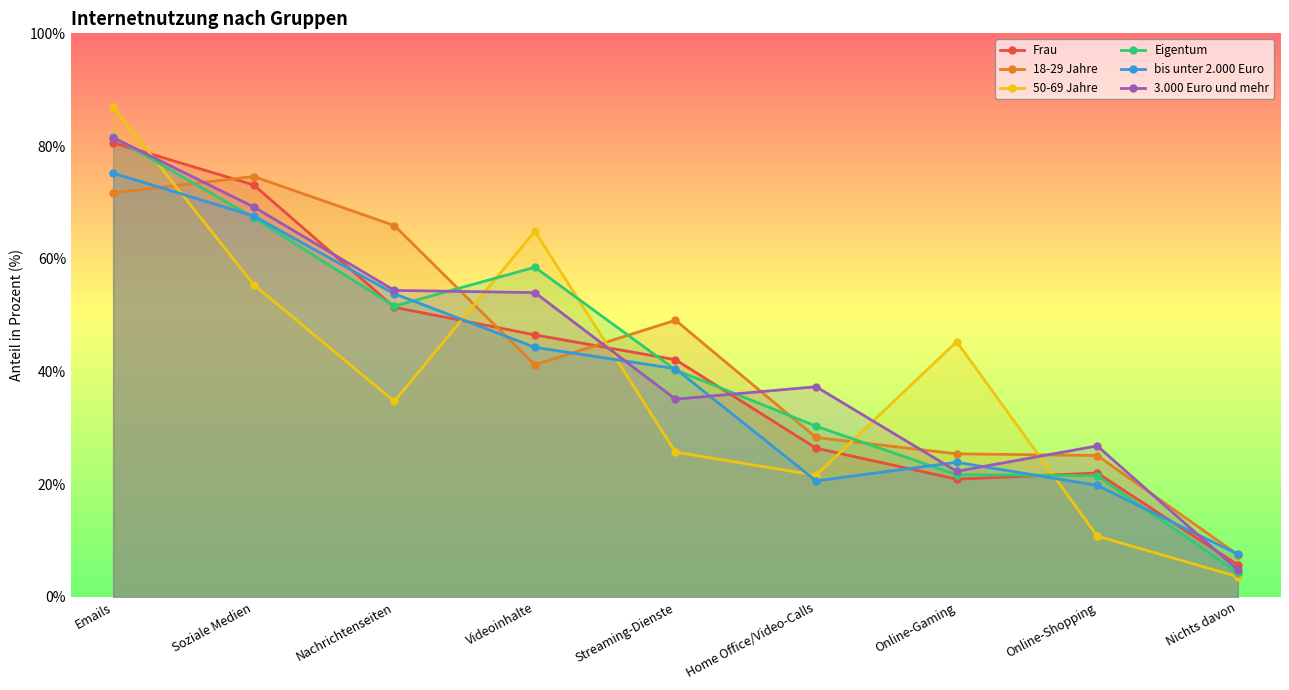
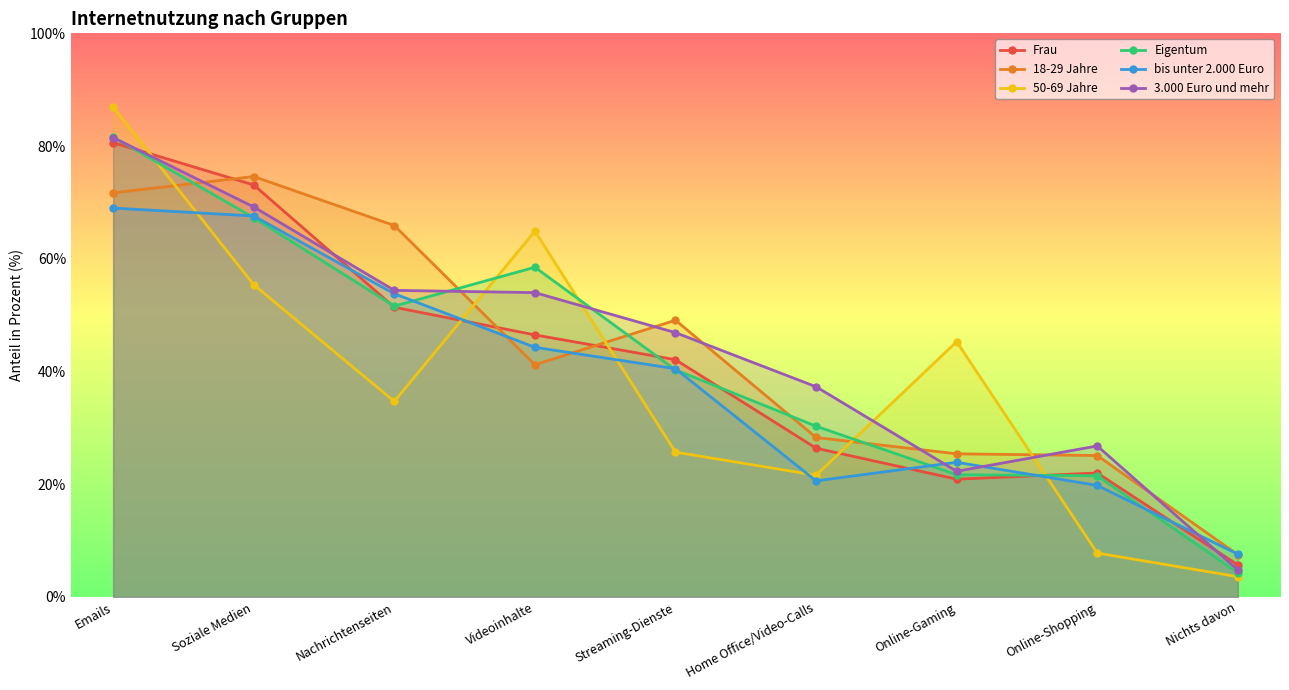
bis unter 2.000 Euro, Emails: 75% -> 69%
3.000 Euro und mehr, Streaming-Dienste: 35% -> 47%
50-69 Jahre, Online-Shopping: 11% -> 8%
